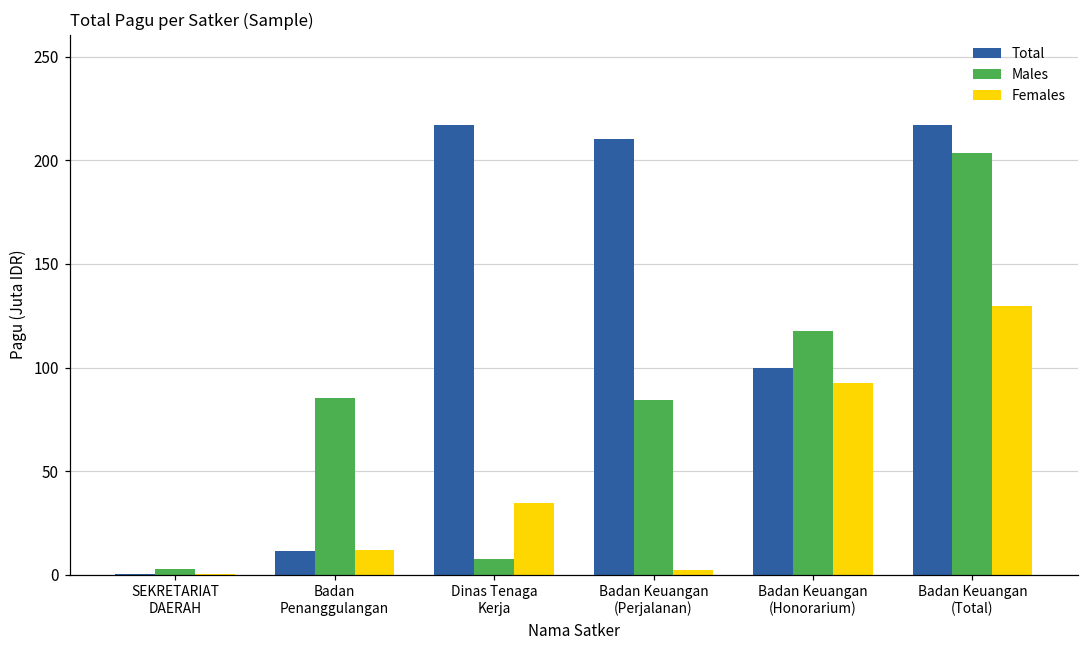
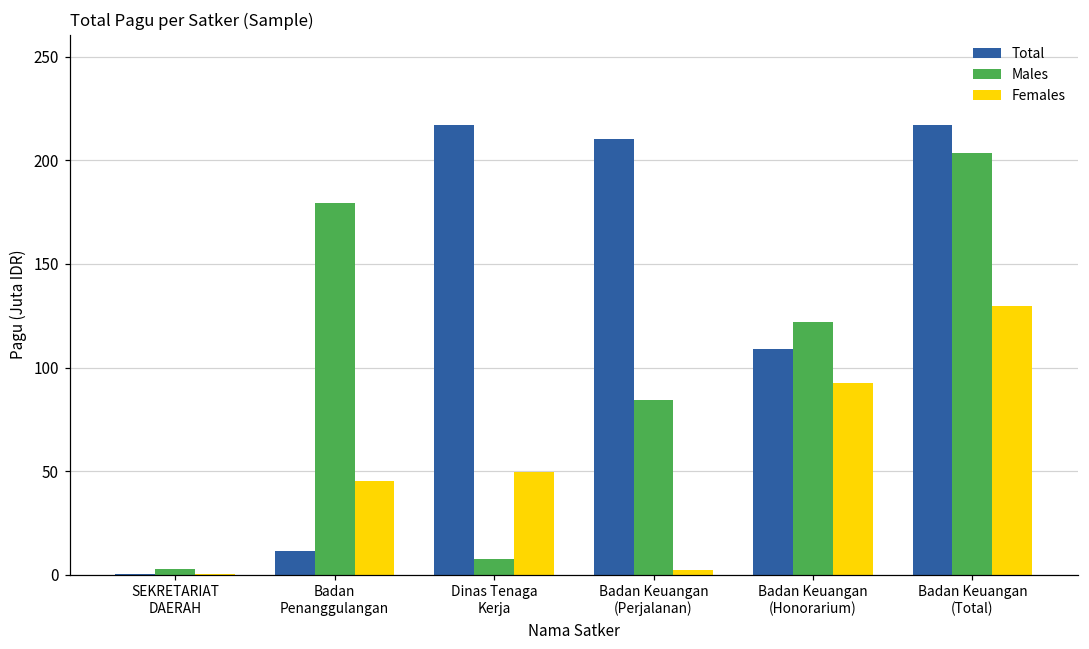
Males, Badan Penanggulangan: 85 -> 180
Females, Badan Penanggulangan: 12 -> 45
Females, Dinas Tenaga Kerja: 35 -> 50
Total, Badan Keuangan (Honorarium): 100 -> 109
Males, Badan Keuangan (Honorarium): 117 -> 122
